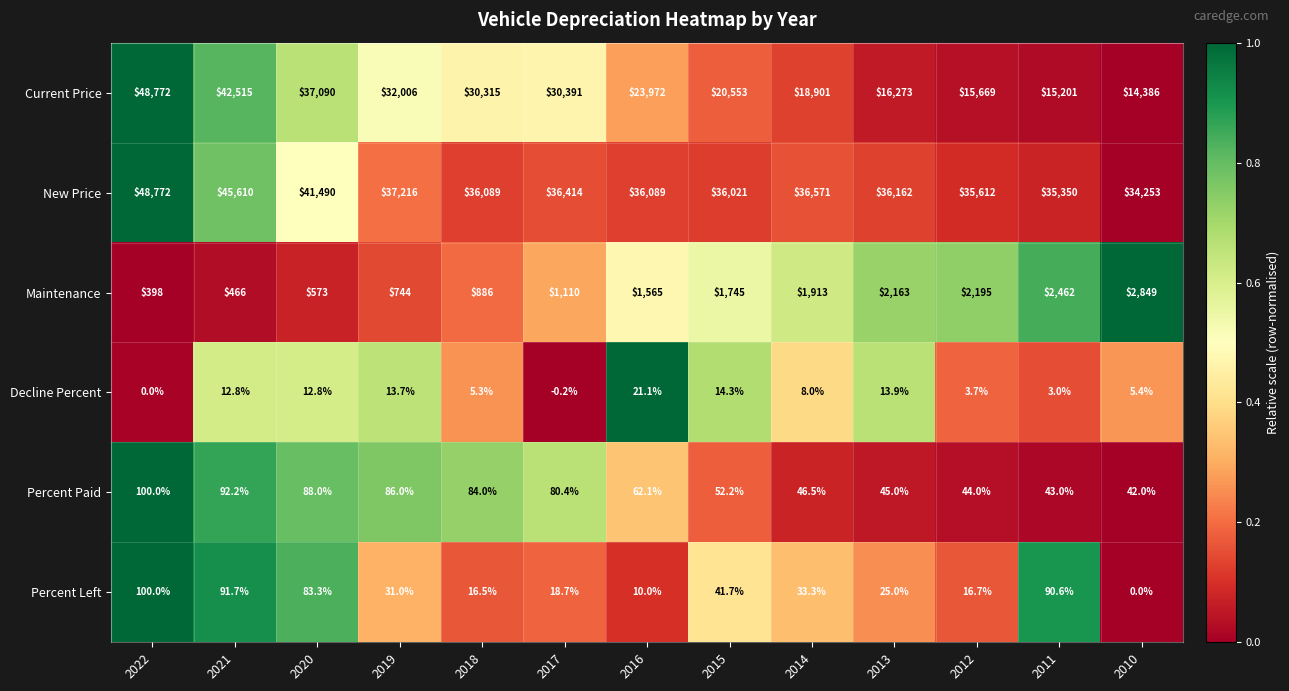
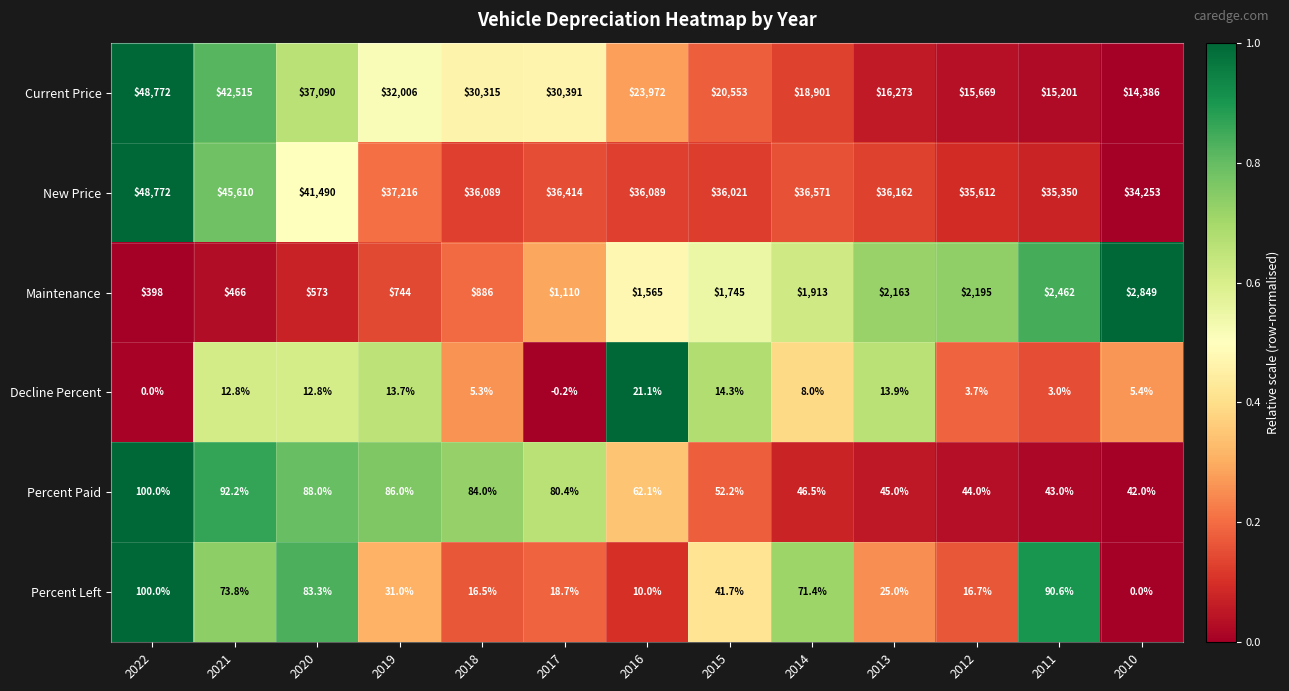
Percent Left, 2021: 91.7% -> 73.8%
Percent Left, 2014: 33.3% -> 71.4%
